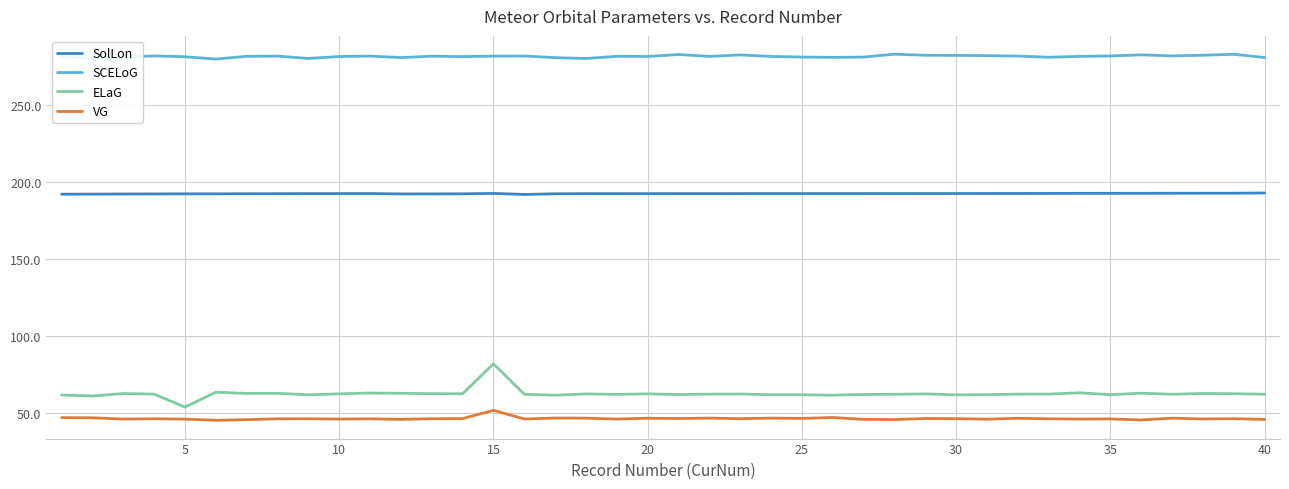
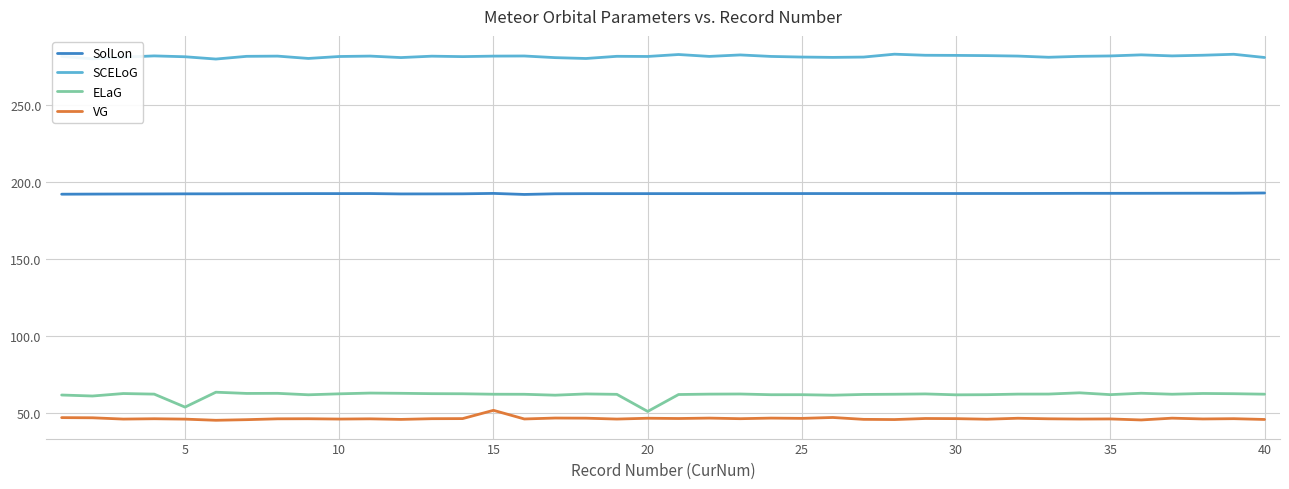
ELaG, 15: 82 -> 62
ELaG, 20: 62 -> 51
